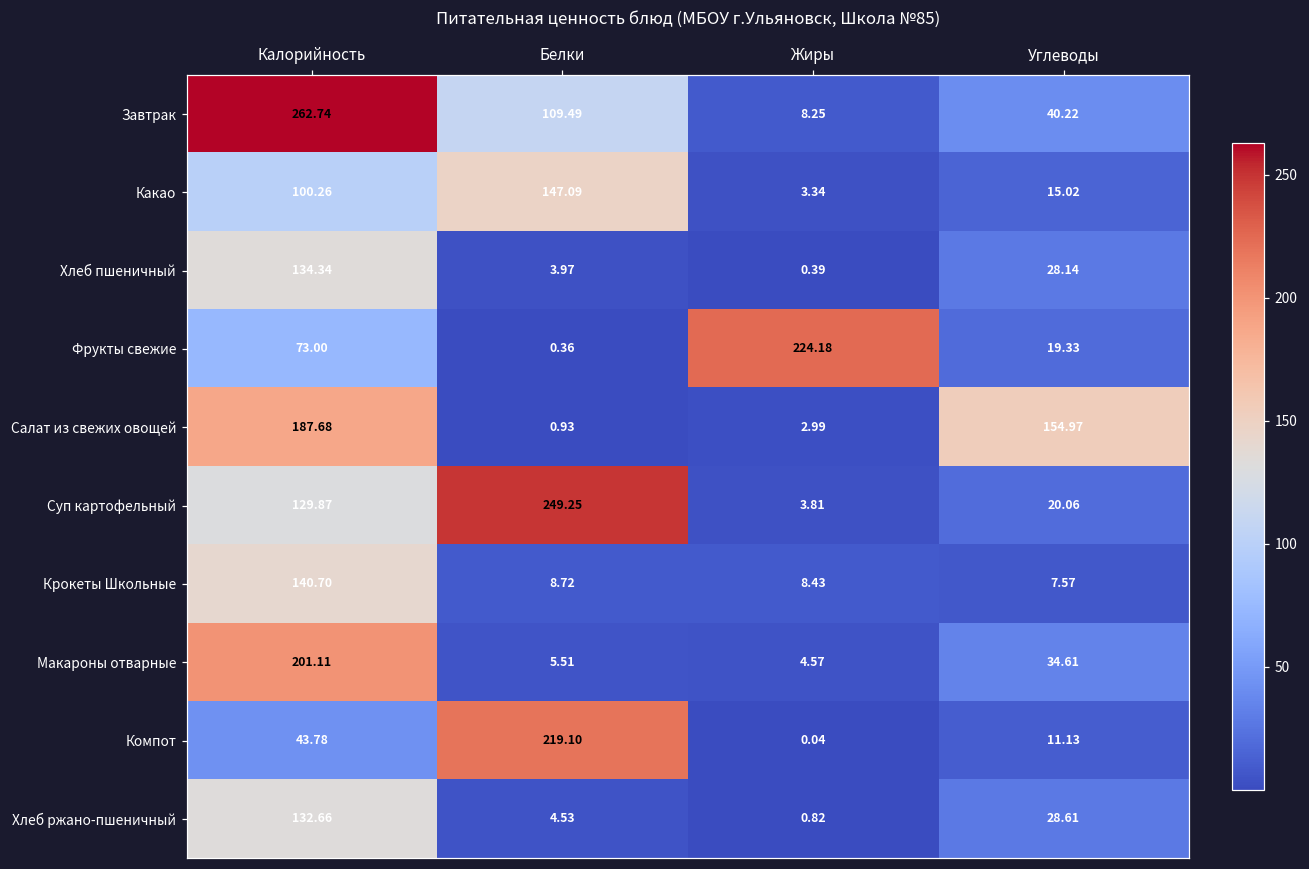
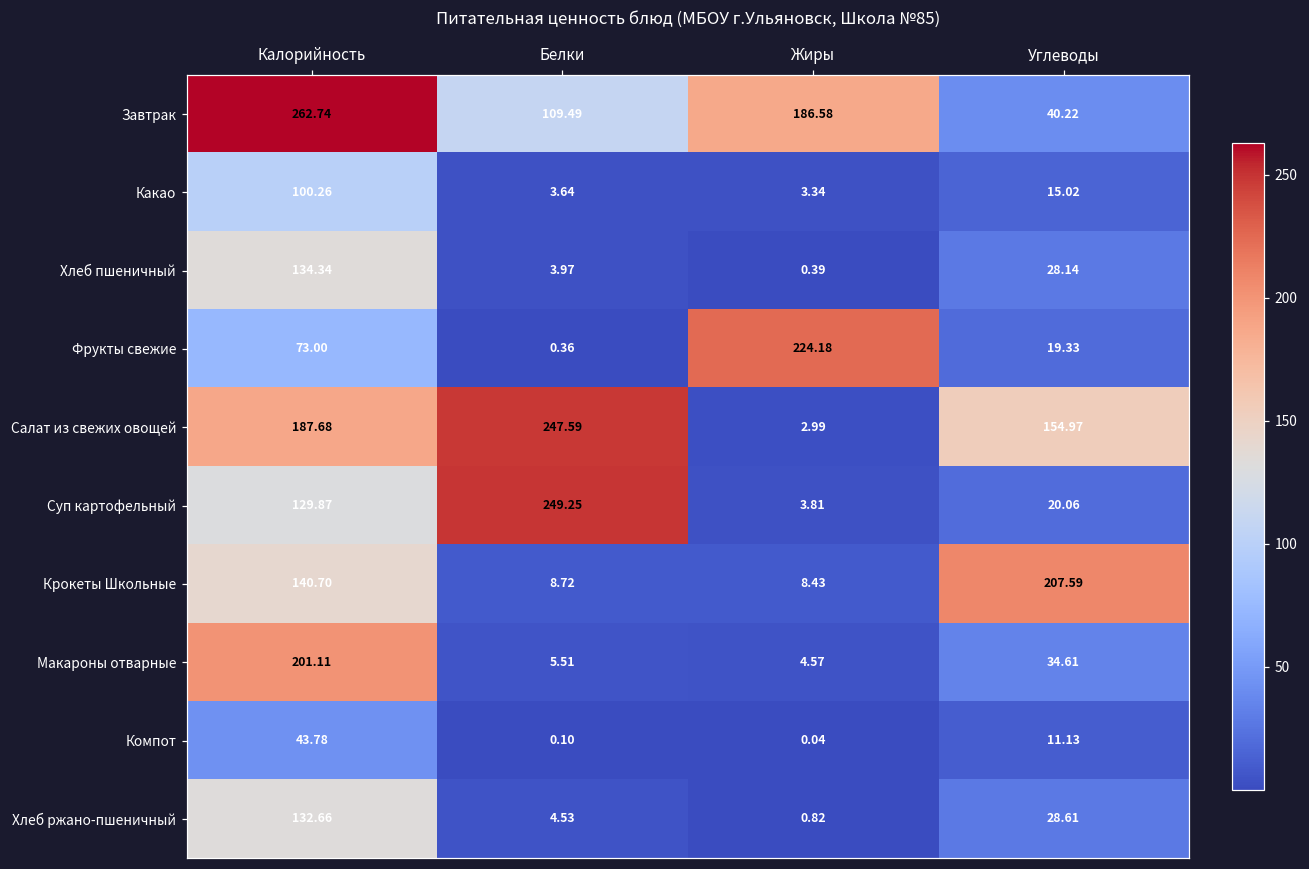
Завтрак, Жиры: 8.25 -> 186.58
Какао, Белки: 147.09 -> 3.64
Салат из свежих овощей, Белки: 0.93 -> 247.59
Крокеты Школьные, Углеводы: 7.57 -> 207.59
Компот, Белки: 219.10 -> 0.10
